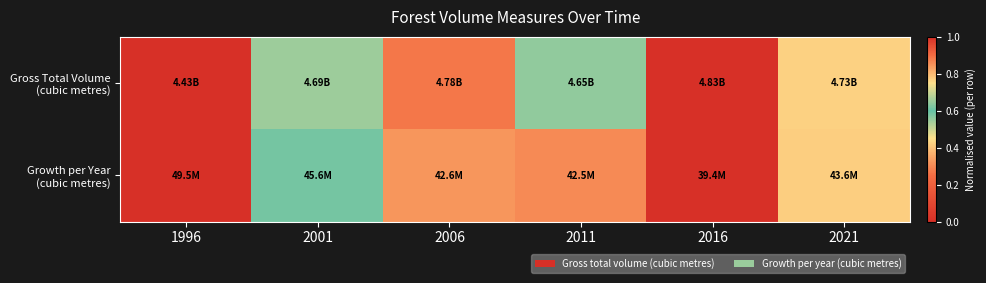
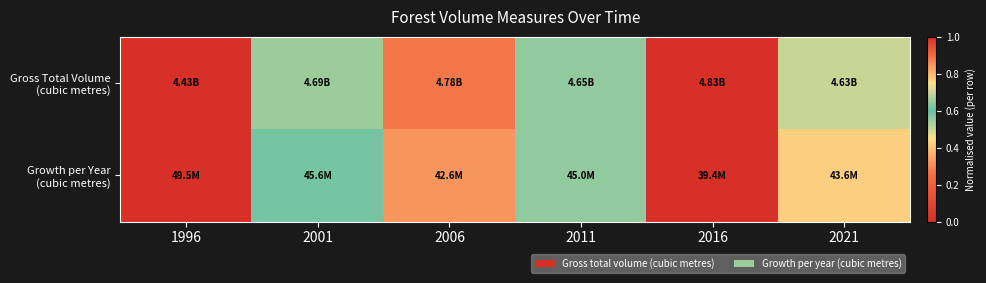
Gross Total Volume (cubic metres), 2021: 4.73B -> 4.63B
Growth per Year (cubic metres), 2011: 42.5M -> 45.0M
